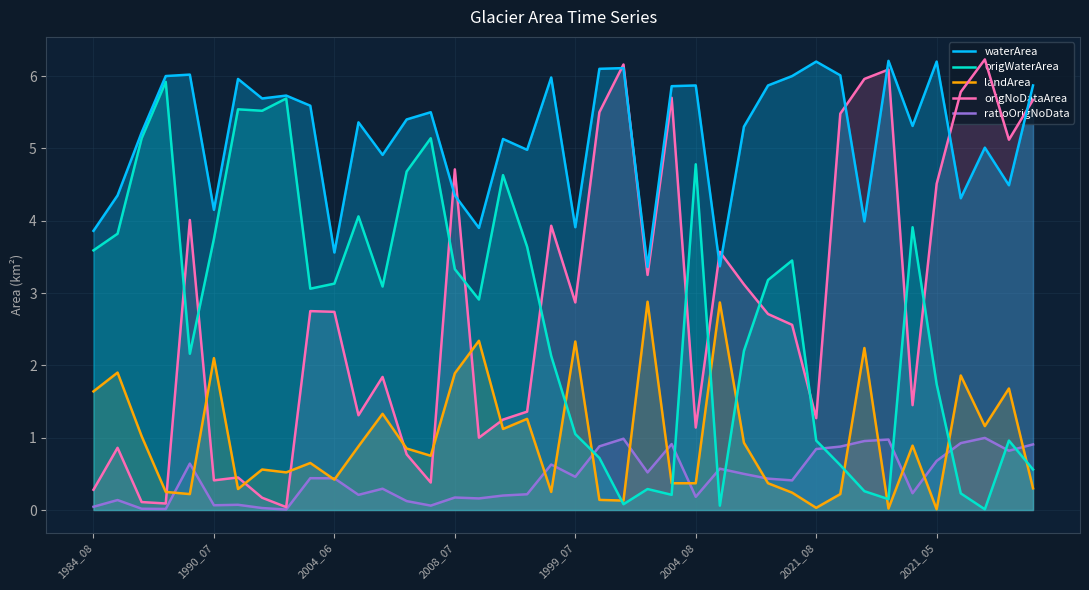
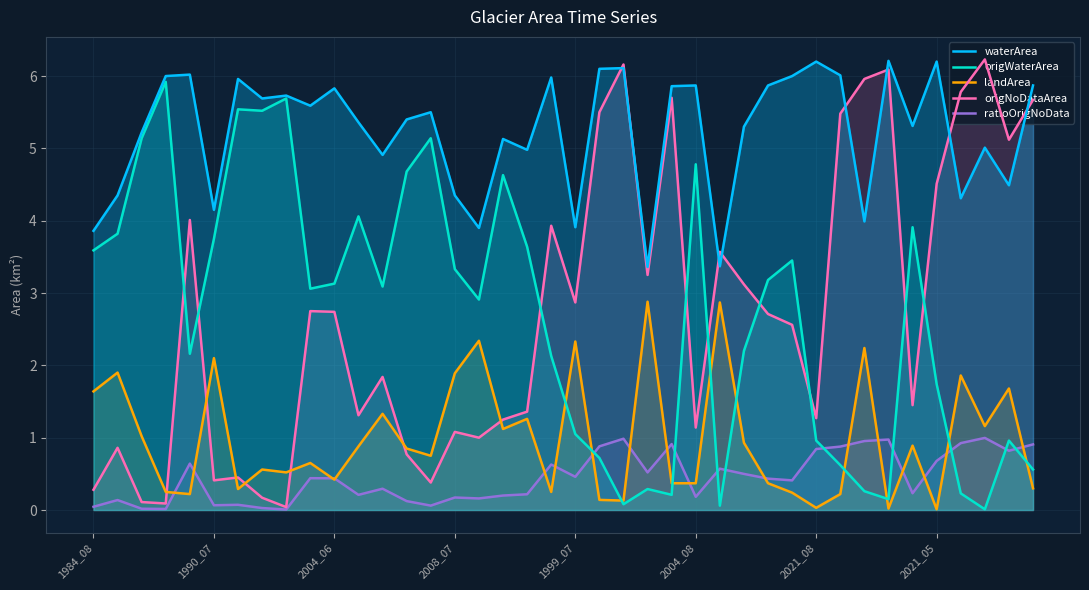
waterArea, 2004_06: 3.6 -> 5.8
origNoDataArea, 2008_07: 4.7 -> 1.1
